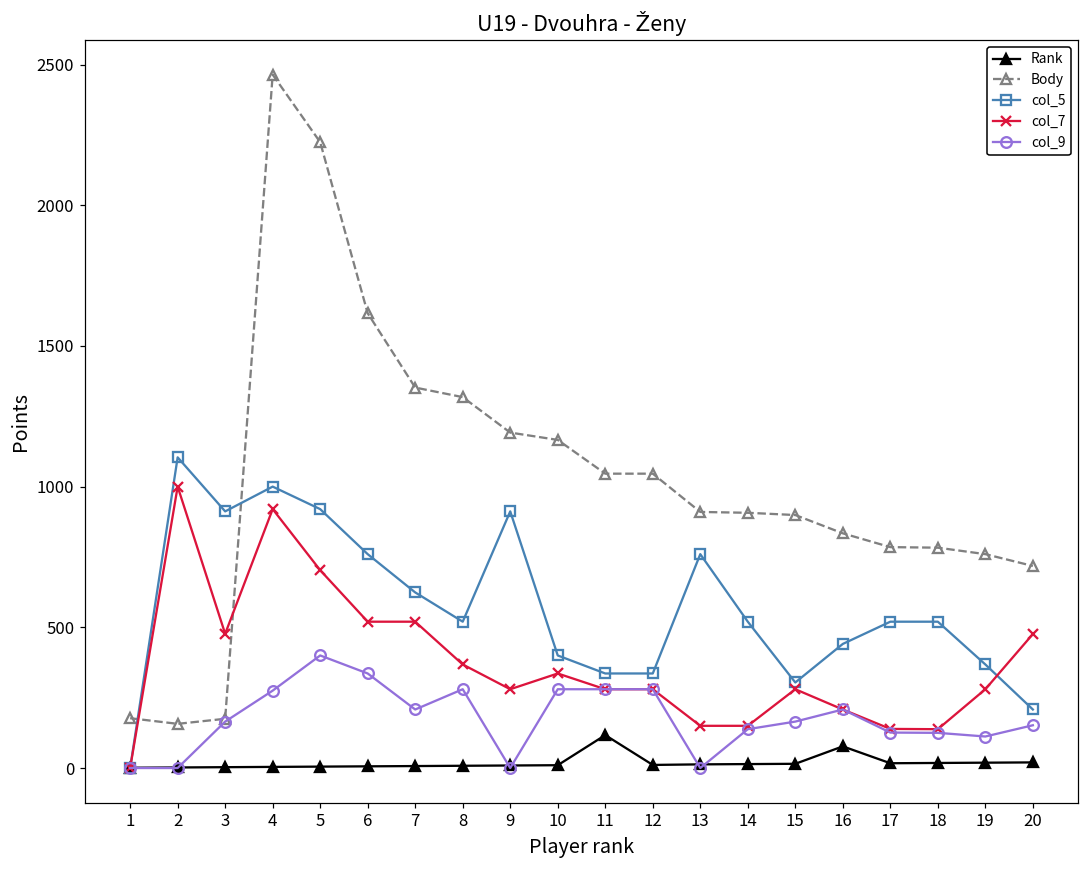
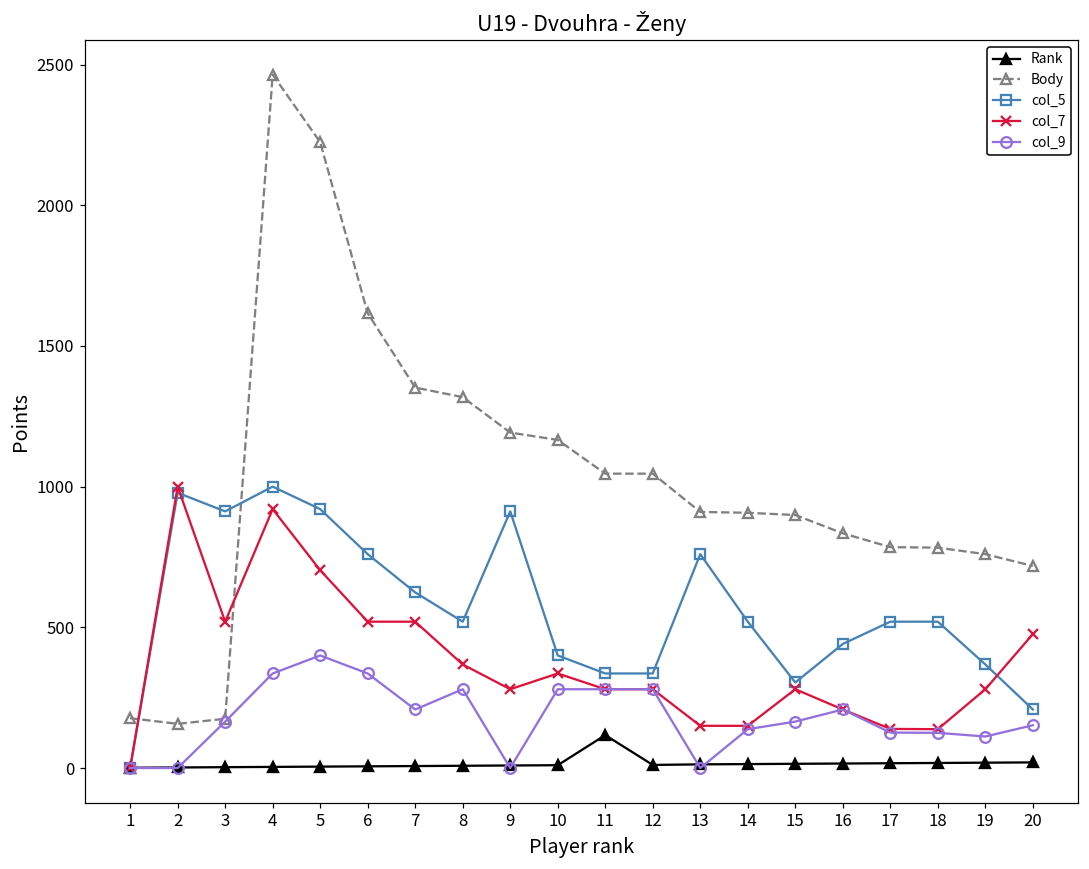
col_5, 2: 1100 -> 980
col_7, 3: 480 -> 520
col_9, 4: 280 -> 340
Rank, 16: 80 -> 20
